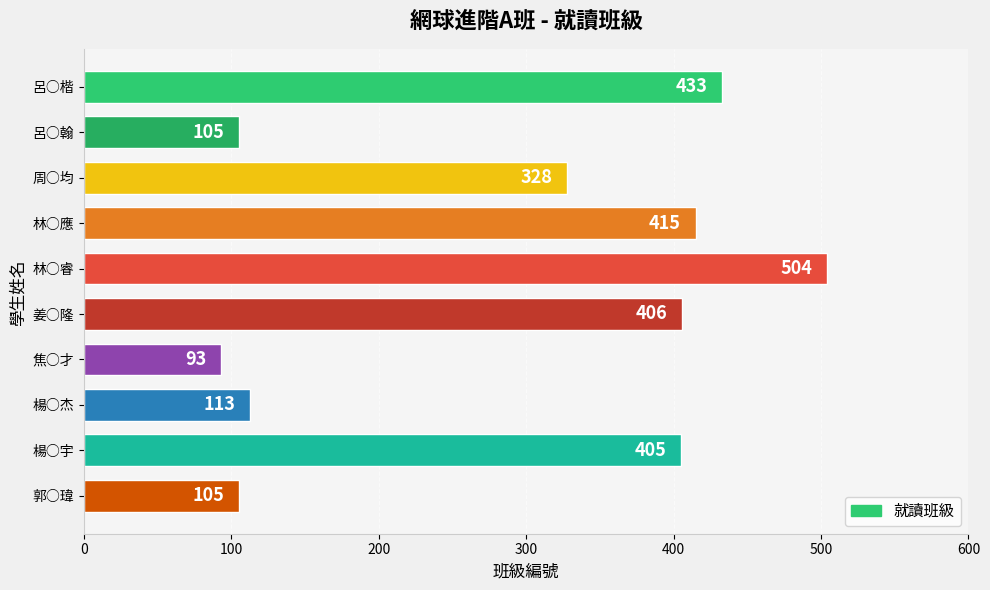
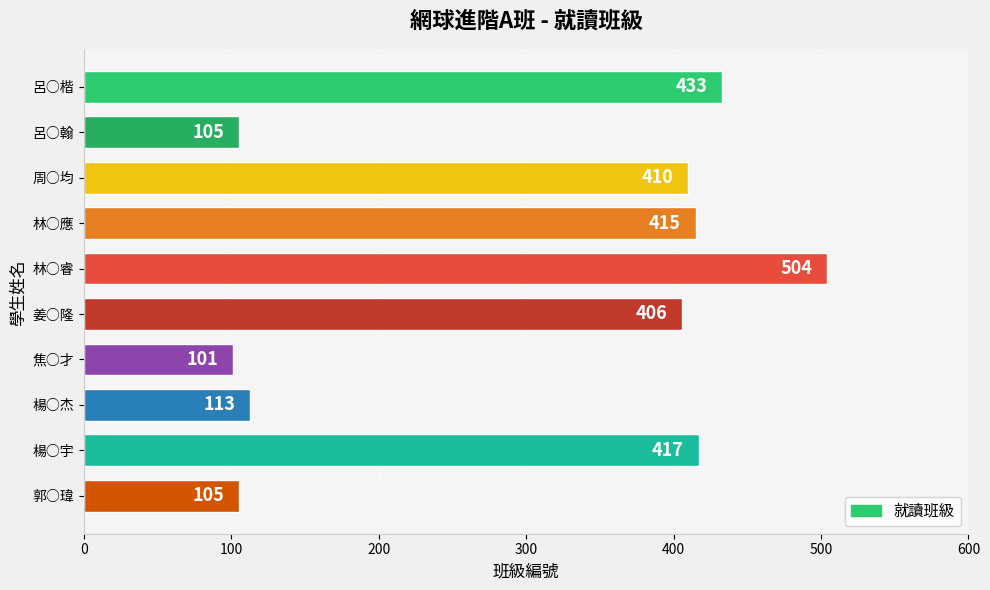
周○均: 328 -> 410
焦○才: 93 -> 101
楊○宇: 405 -> 417
